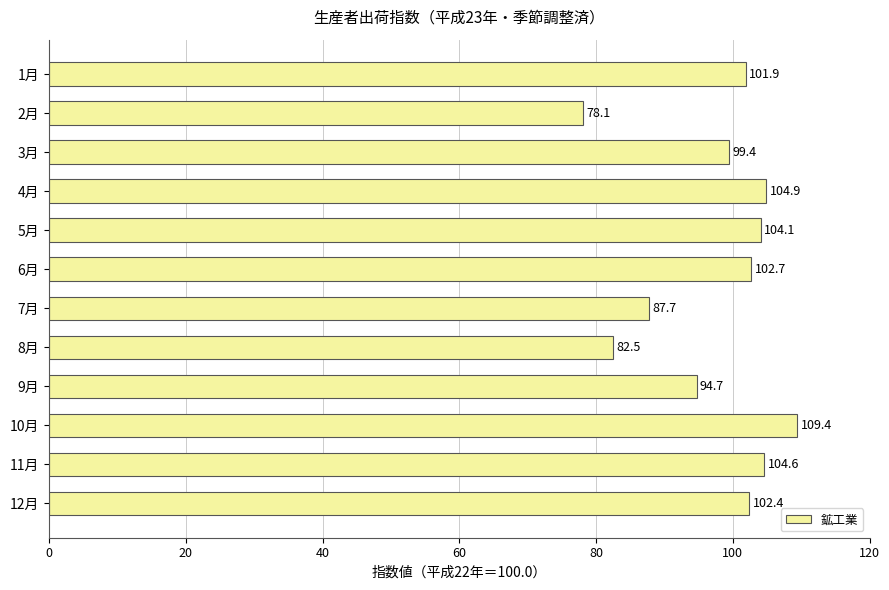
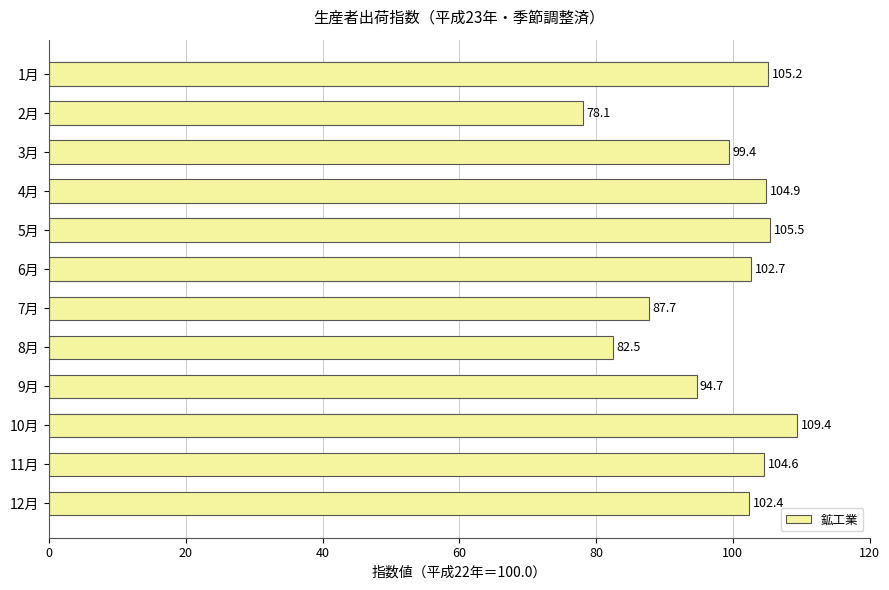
1月: 101.9 -> 105.2
5月: 104.1 -> 105.5
